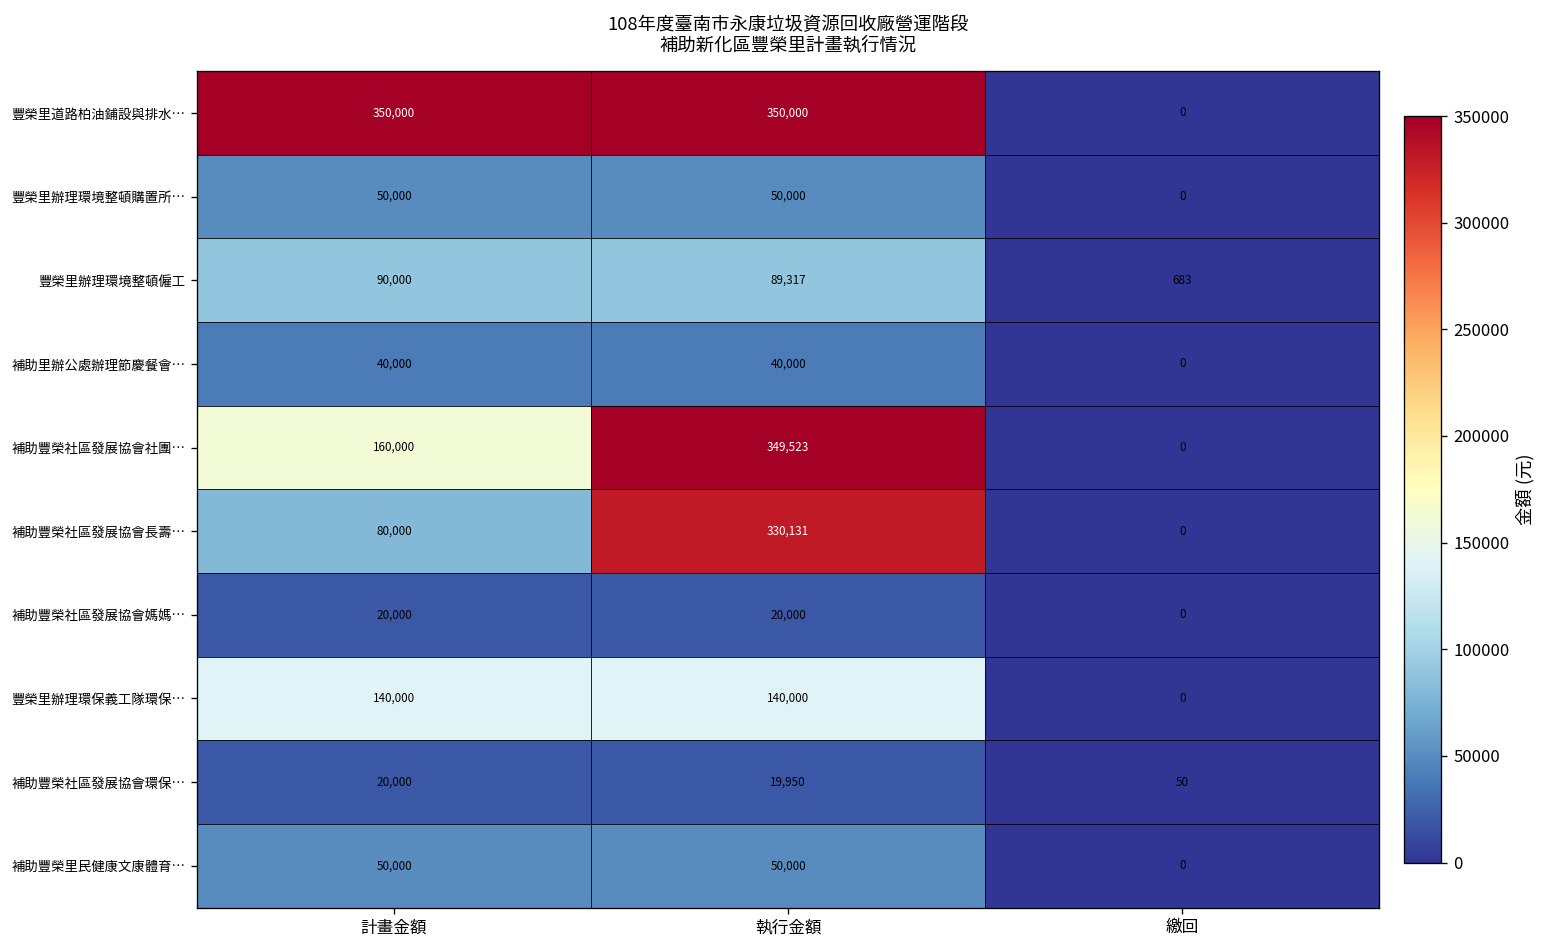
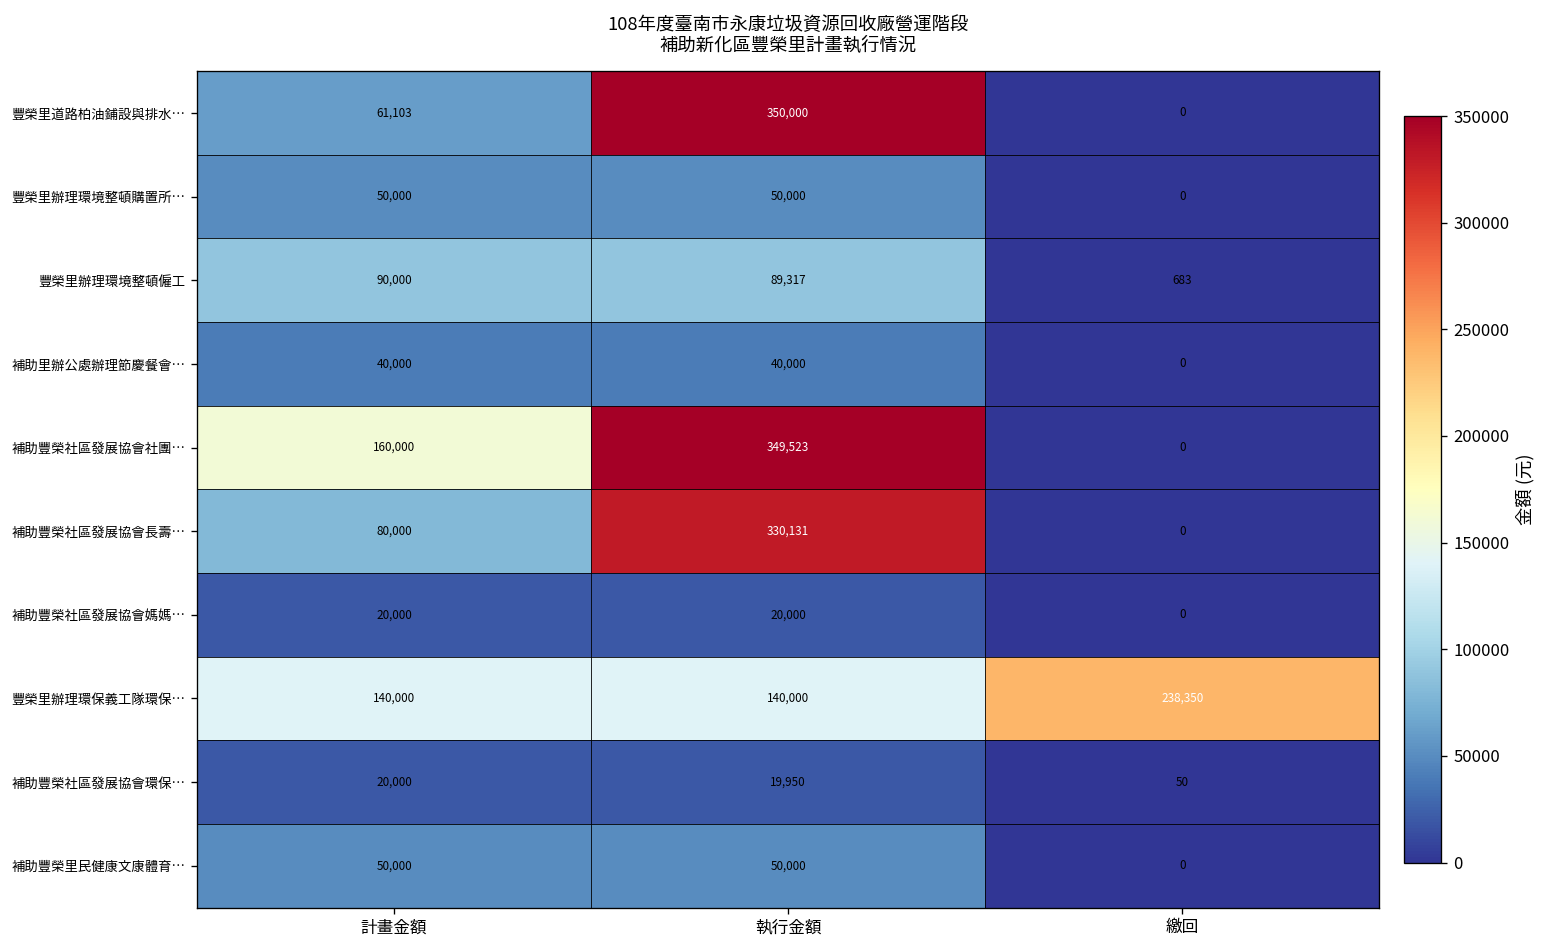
豐榮里道路柏油鋪設與排水…, 計畫金額: 350,000 -> 61,103
豐榮里辦理環保義工隊環保…, 繳回: 0 -> 238,350
